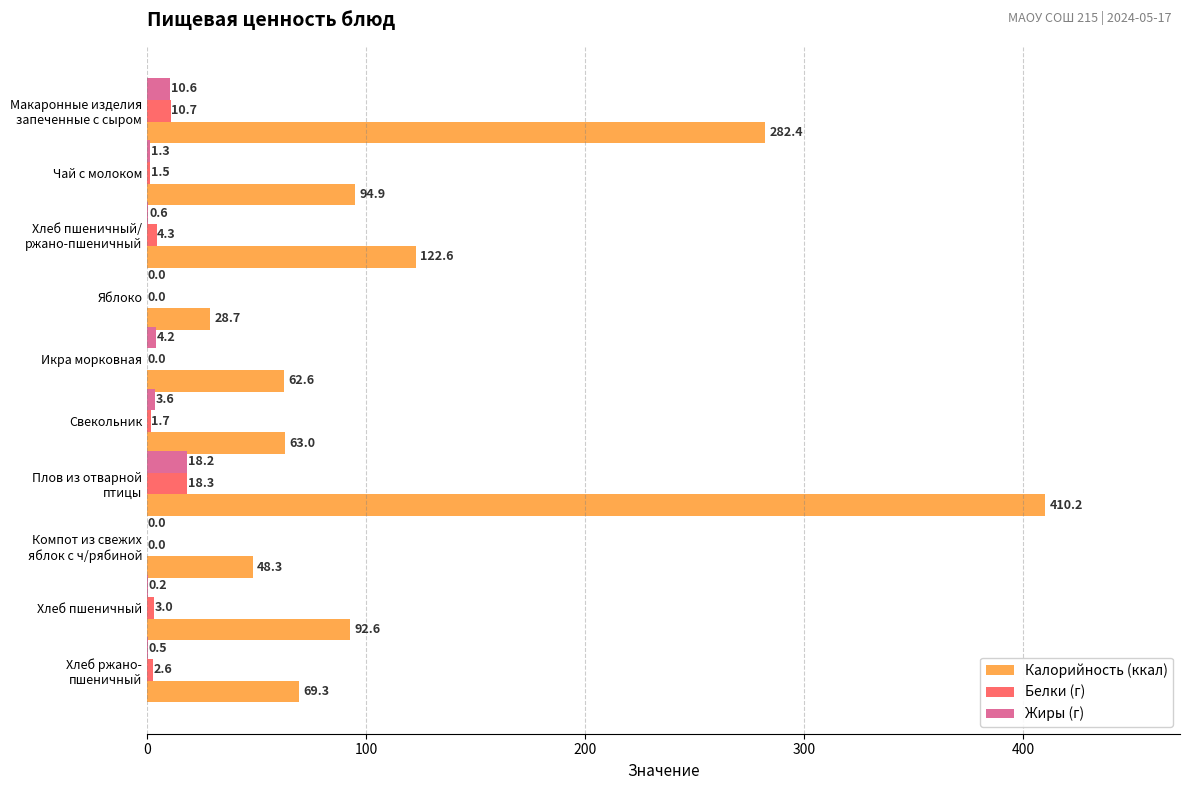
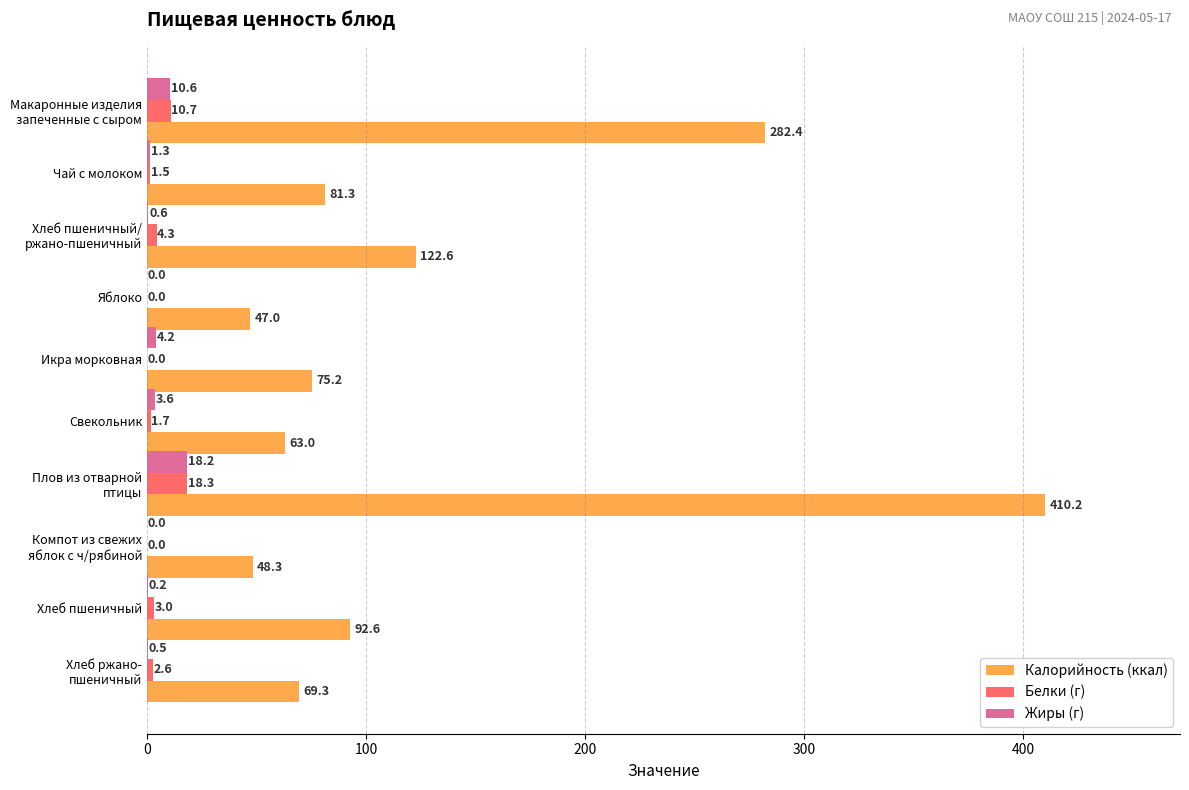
Калорийность (ккал), Чай с молоком: 94.9 -> 81.3
Калорийность (ккал), Яблоко: 28.7 -> 47.0
Калорийность (ккал), Икра морковная: 62.6 -> 75.2
